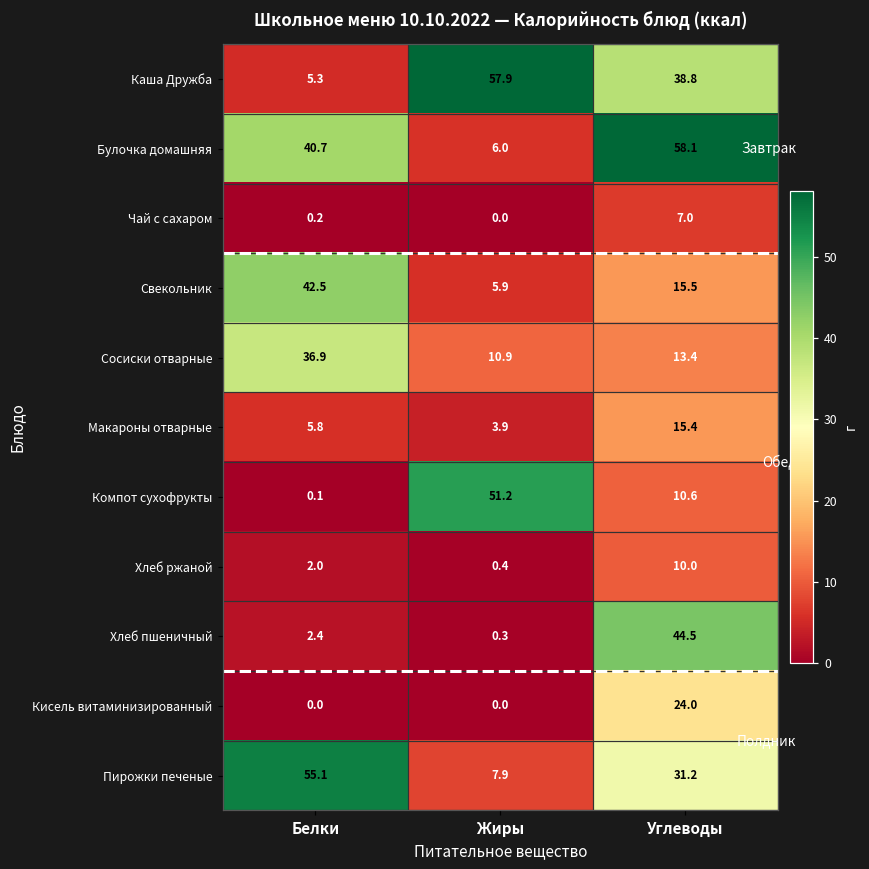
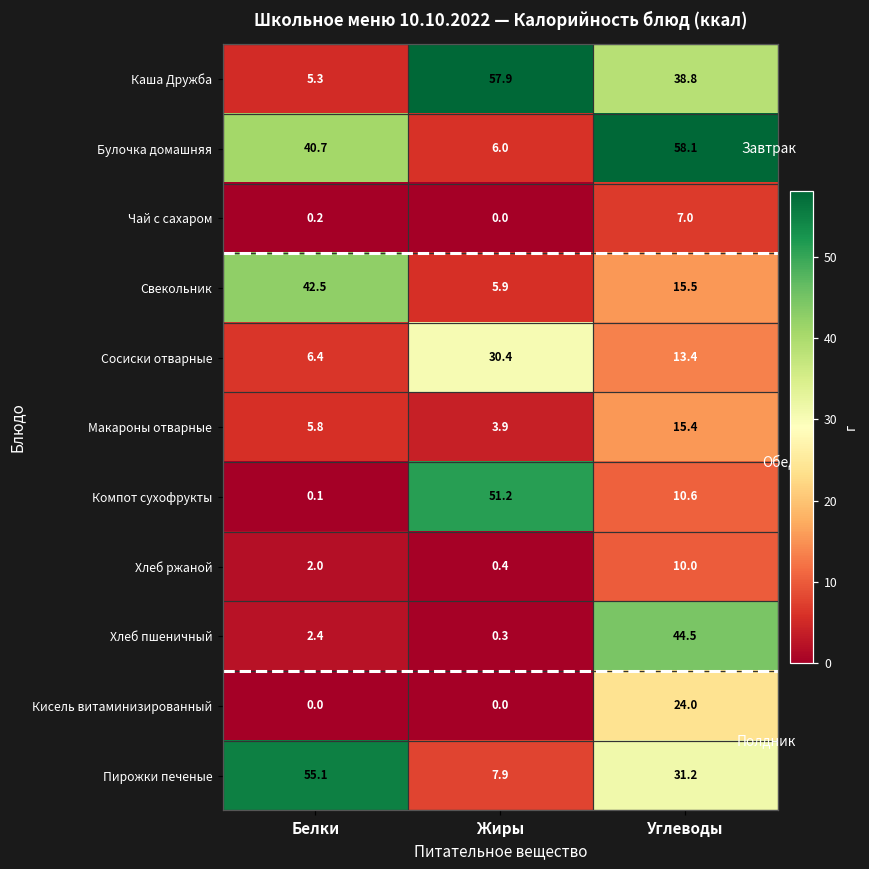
Сосиски отварные, Белки: 36.9 -> 6.4
Сосиски отварные, Жиры: 10.9 -> 30.4
